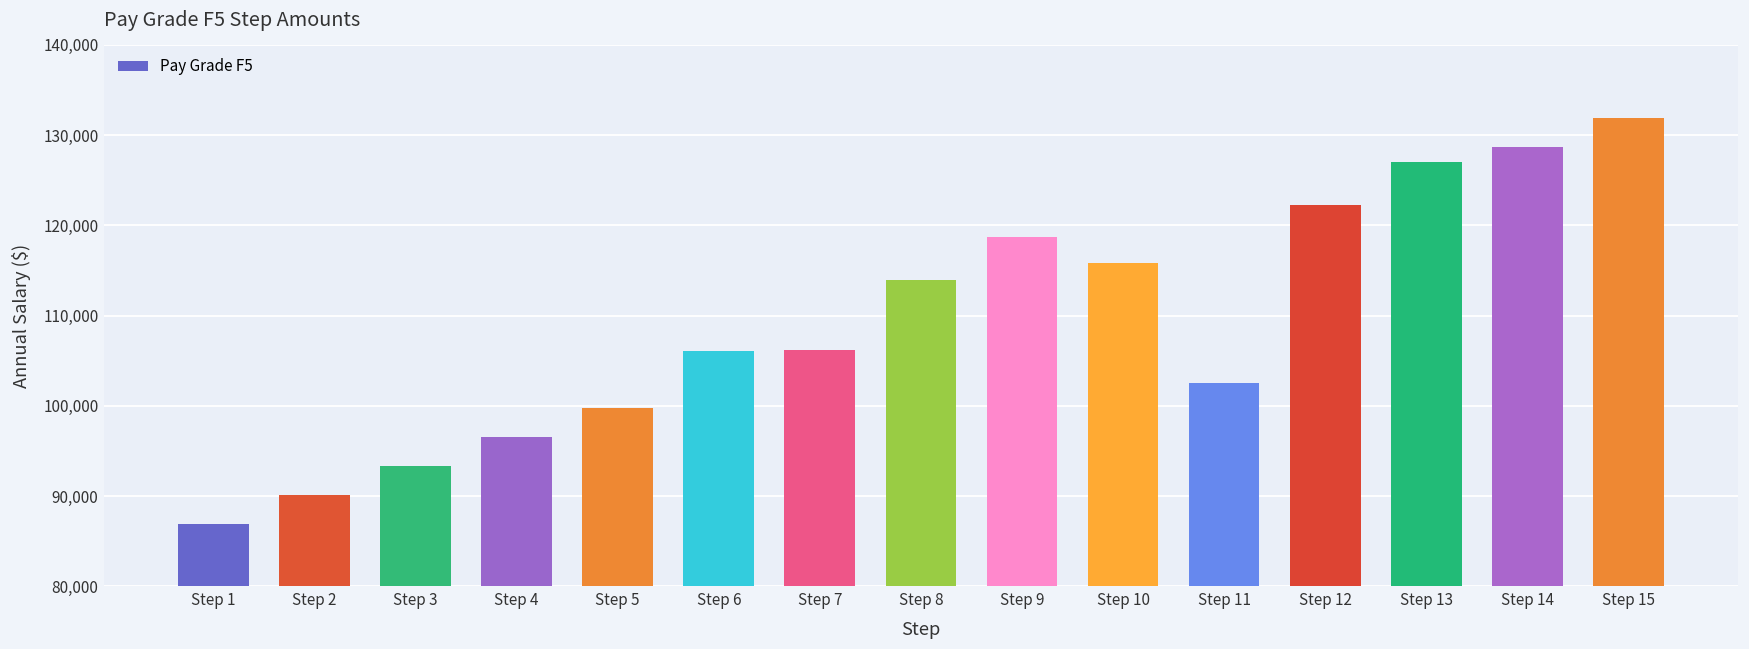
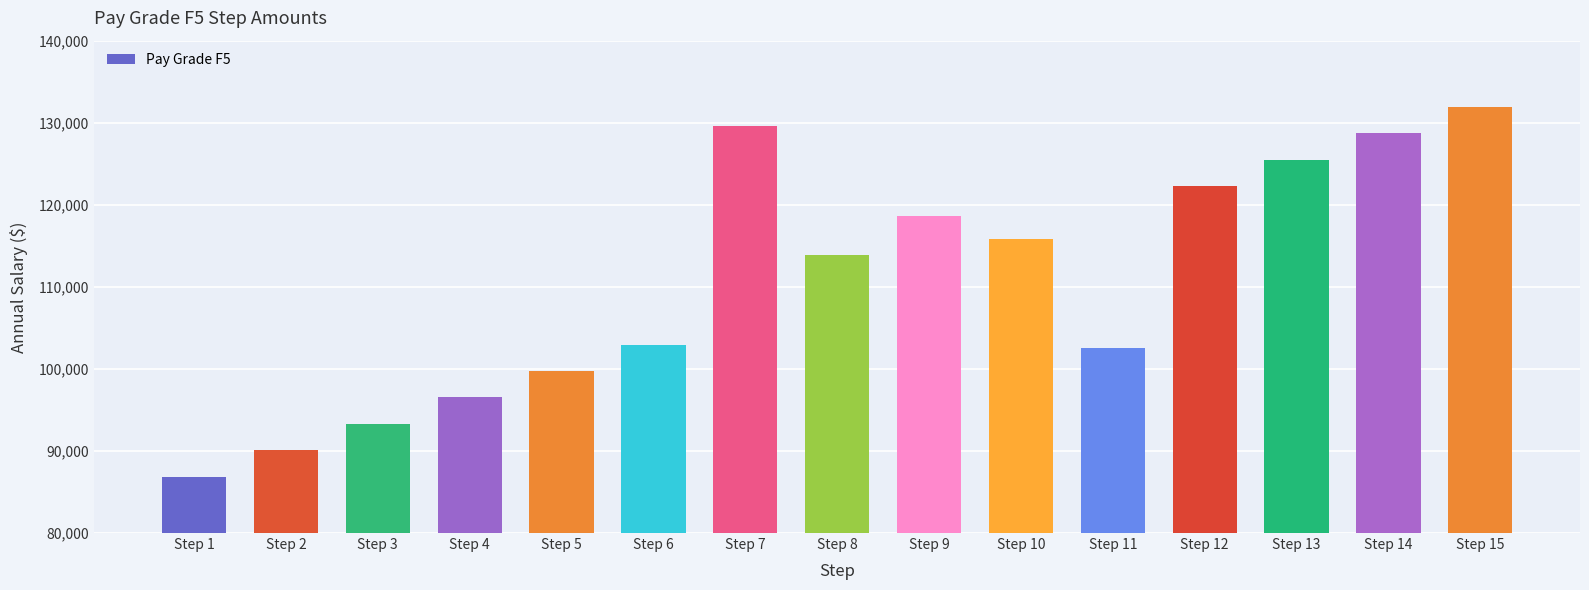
Step 6: 106,000 -> 103,000
Step 7: 106,000 -> 130,000
Step 13: 127,000 -> 125,000
